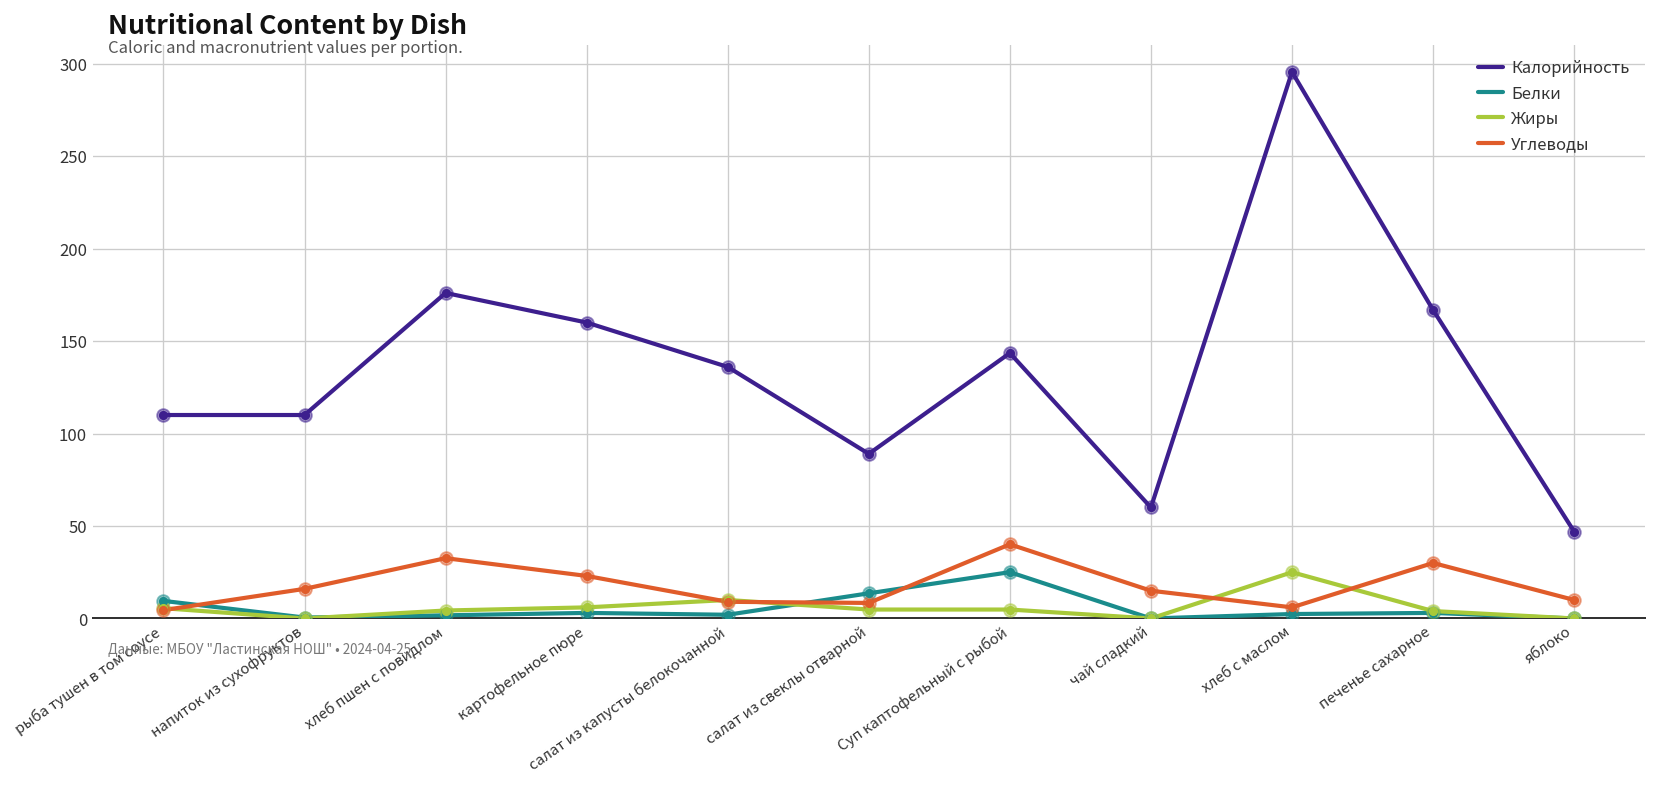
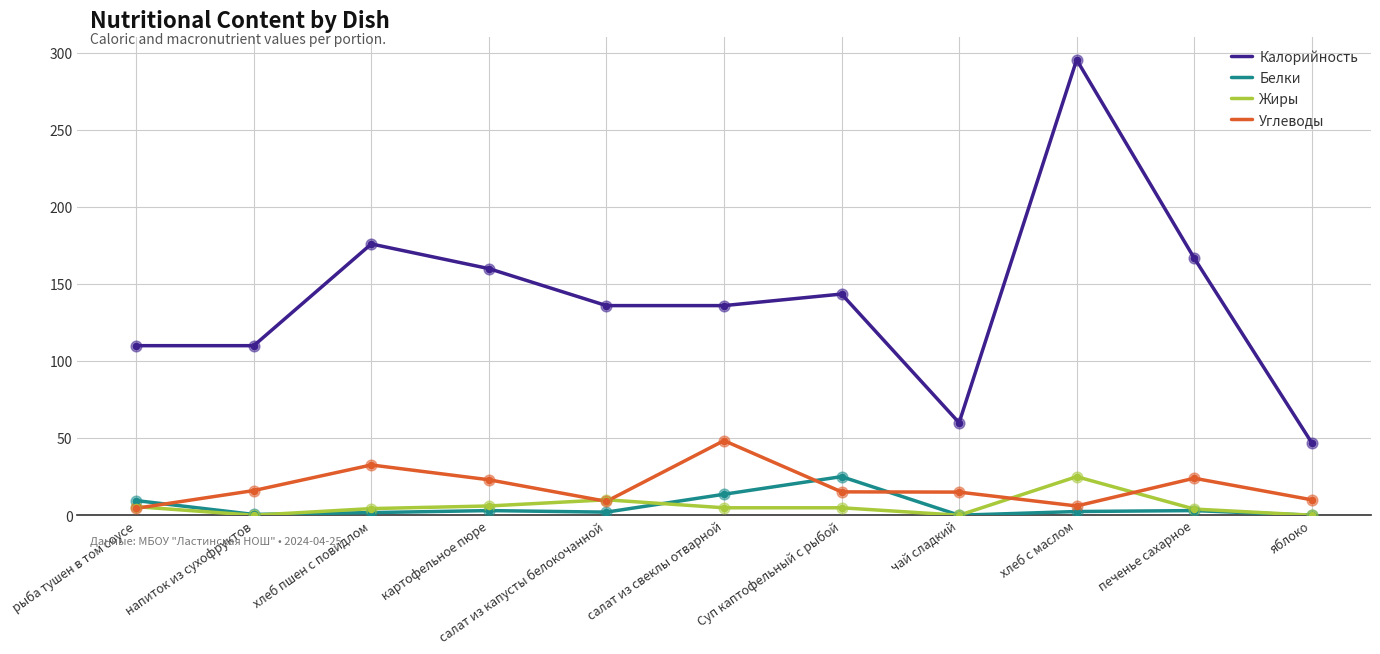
Калорийность, салат из свеклы отварной: 89 -> 136
Углеводы, салат из свеклы отварной: 8 -> 48
Углеводы, Суп каптофельный с рыбой: 40 -> 15
Углеводы, печенье сахарное: 30 -> 24
